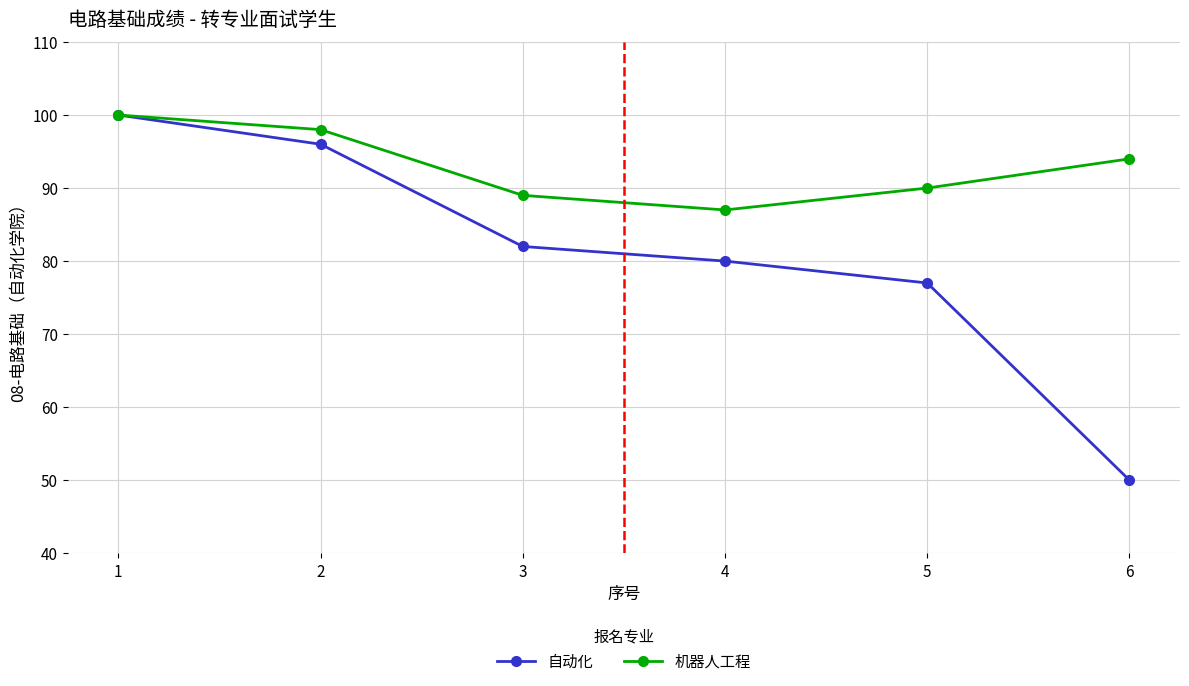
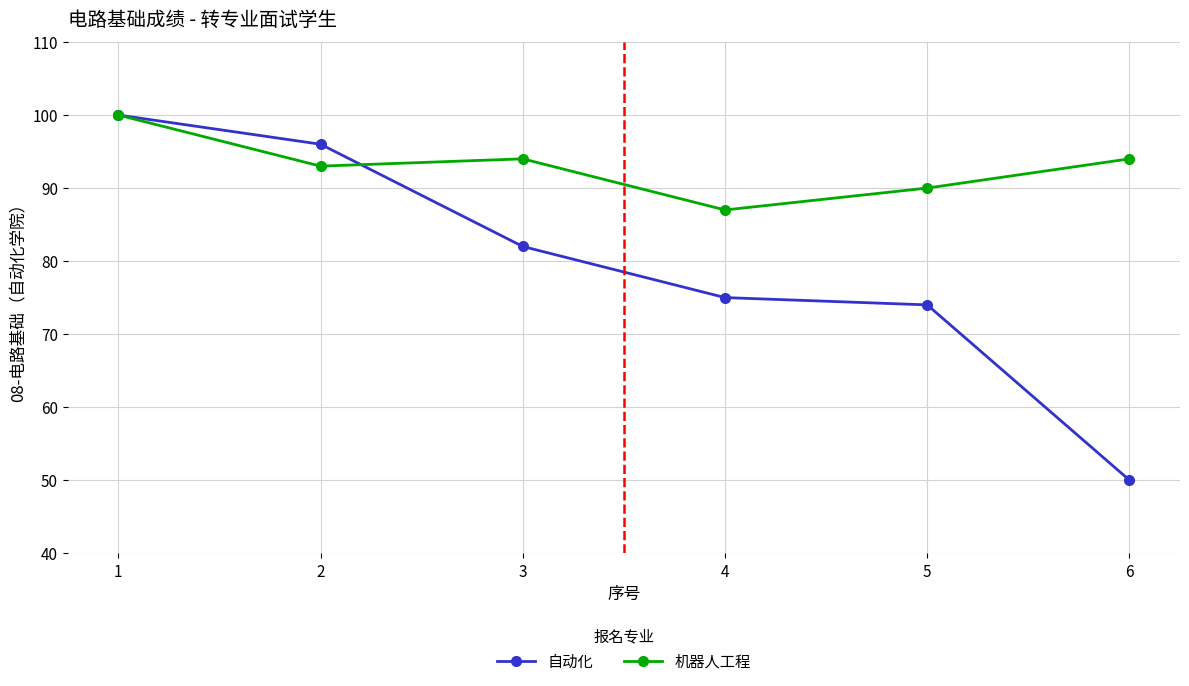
机器人工程, 2: 98 -> 93
机器人工程, 3: 89 -> 94
自动化, 4: 80 -> 75
自动化, 5: 77 -> 74
